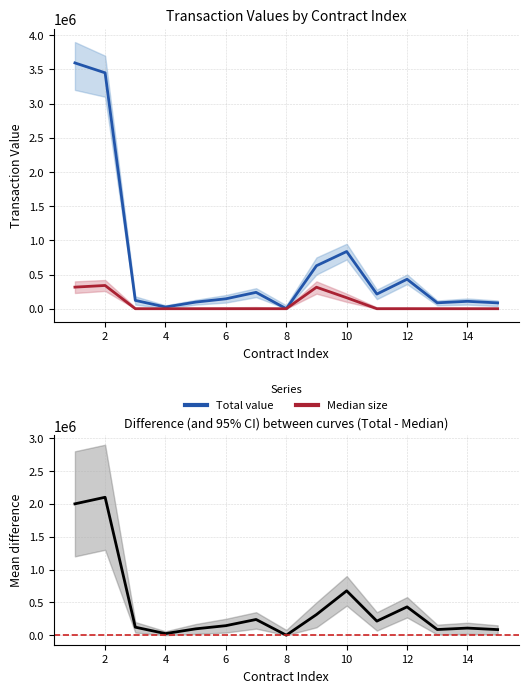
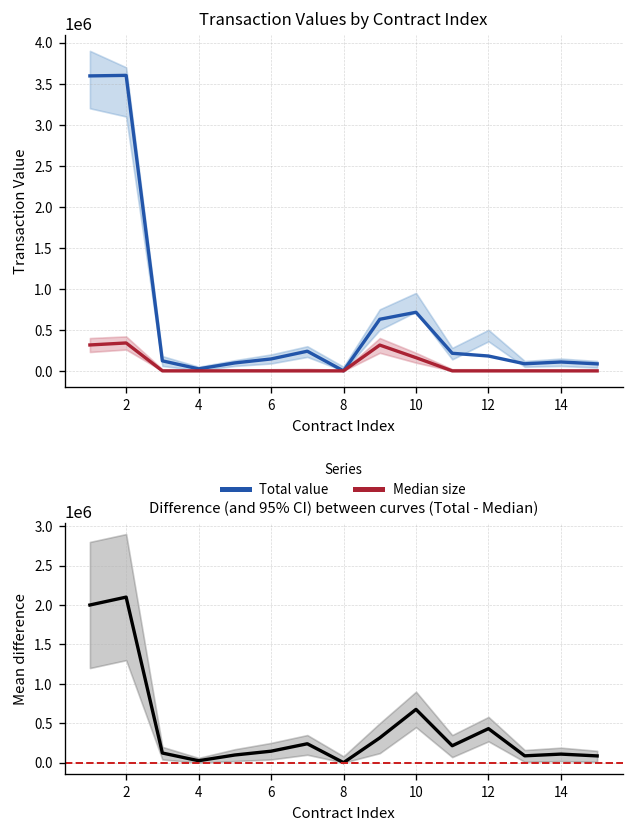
Transaction Values by Contract Index, Total value, 2: 3500000 -> 3600000
Transaction Values by Contract Index, Total value, 10: 800000 -> 700000
Transaction Values by Contract Index, Total value, 12: 400000 -> 200000
